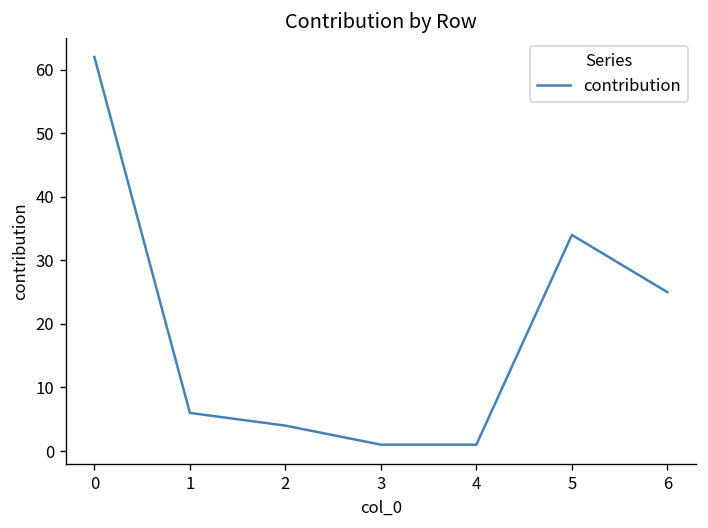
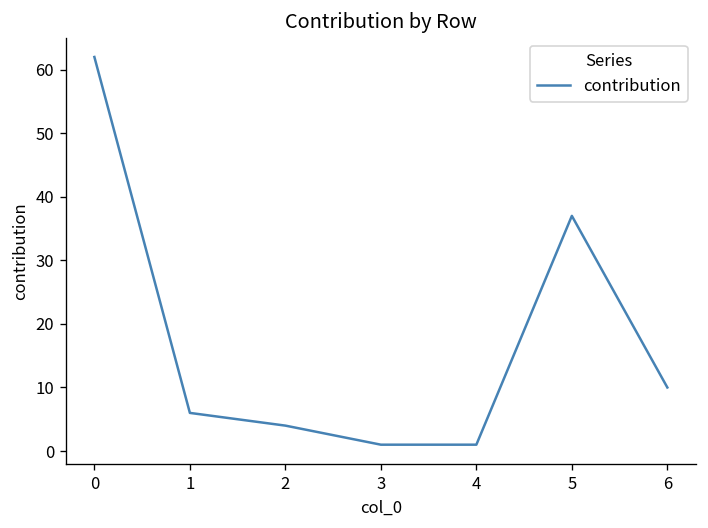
5: 34 -> 37
6: 25 -> 10
